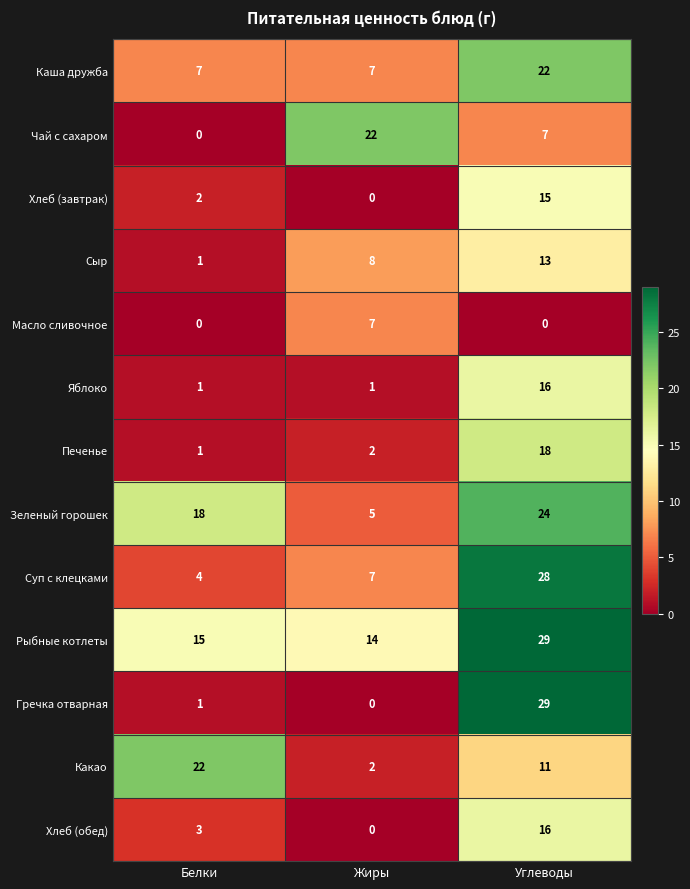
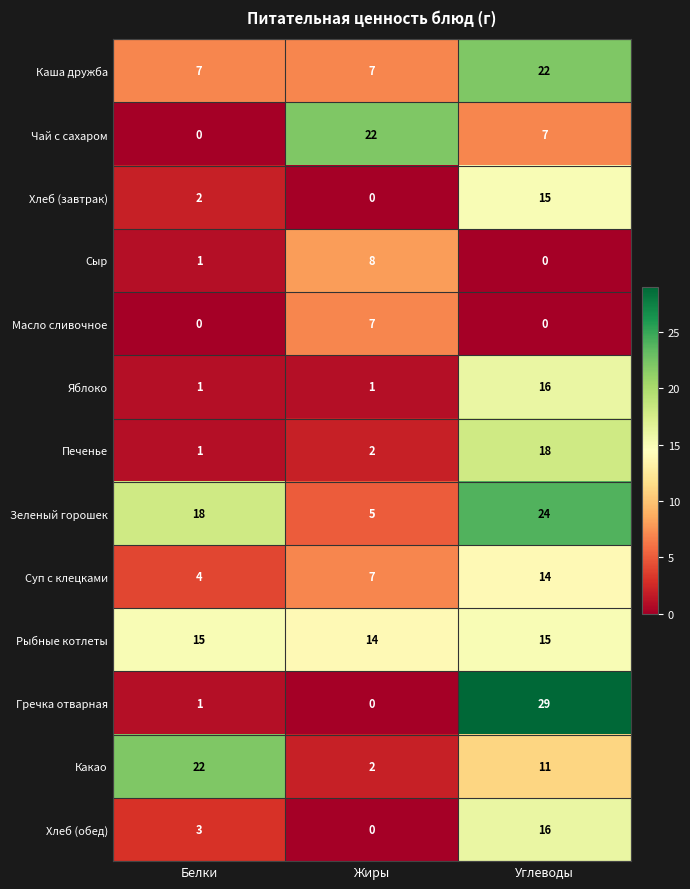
Сыр, Углеводы: 13 -> 0
Суп с клецками, Углеводы: 28 -> 14
Рыбные котлеты, Углеводы: 29 -> 15
